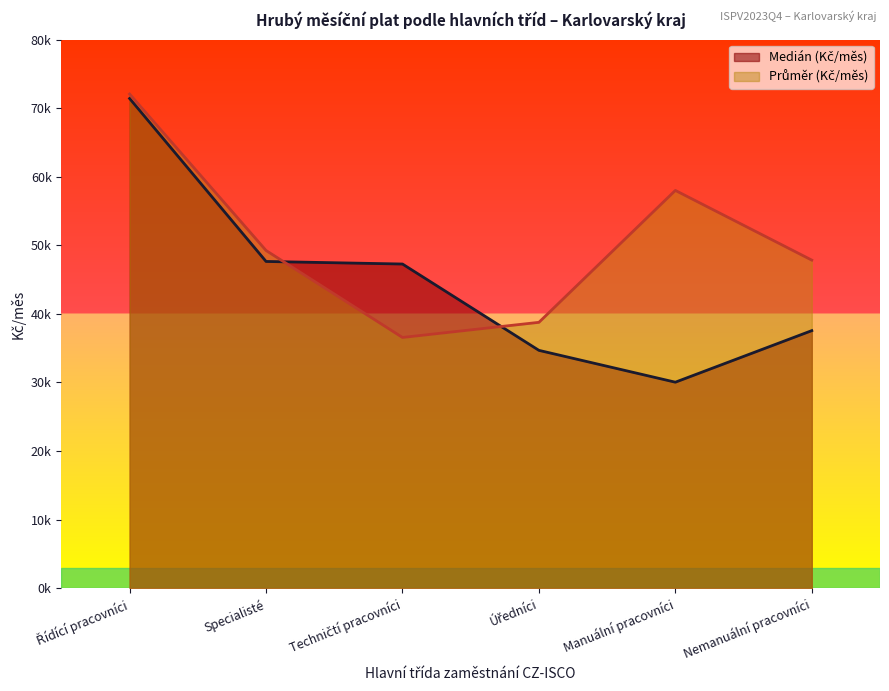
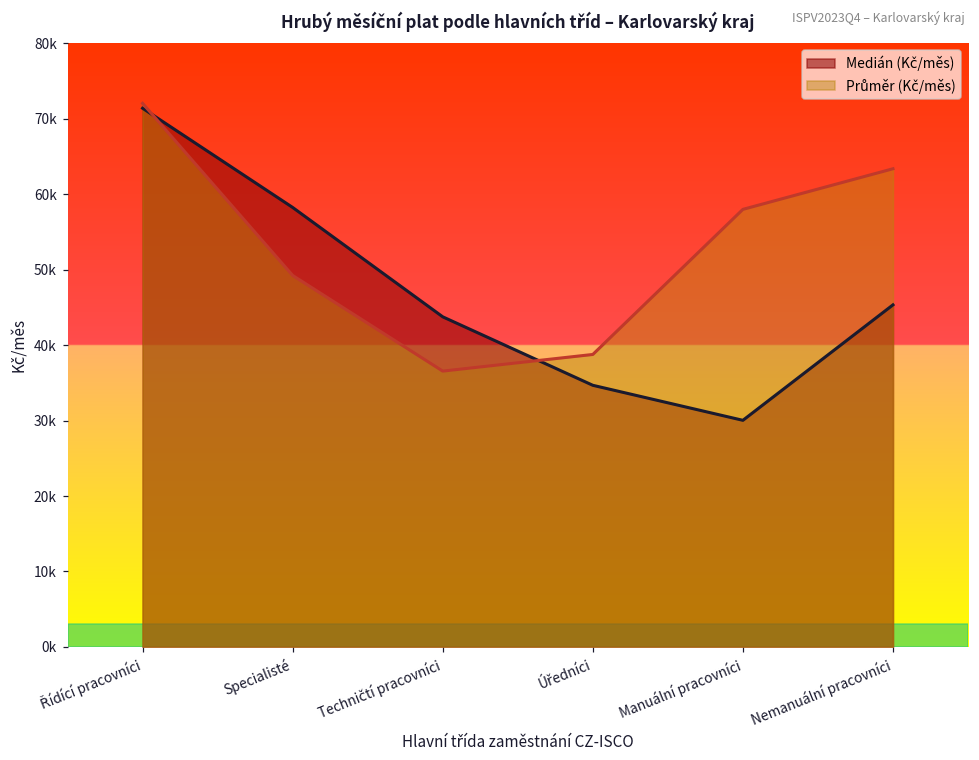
Medián (Kč/měs), Specialisté: 48000 -> 58000
Medián (Kč/měs), Techničtí pracovníci: 47000 -> 44000
Medián (Kč/měs), Nemanuální pracovníci: 38000 -> 45000
Průměr (Kč/měs), Nemanuální pracovníci: 48000 -> 63000
